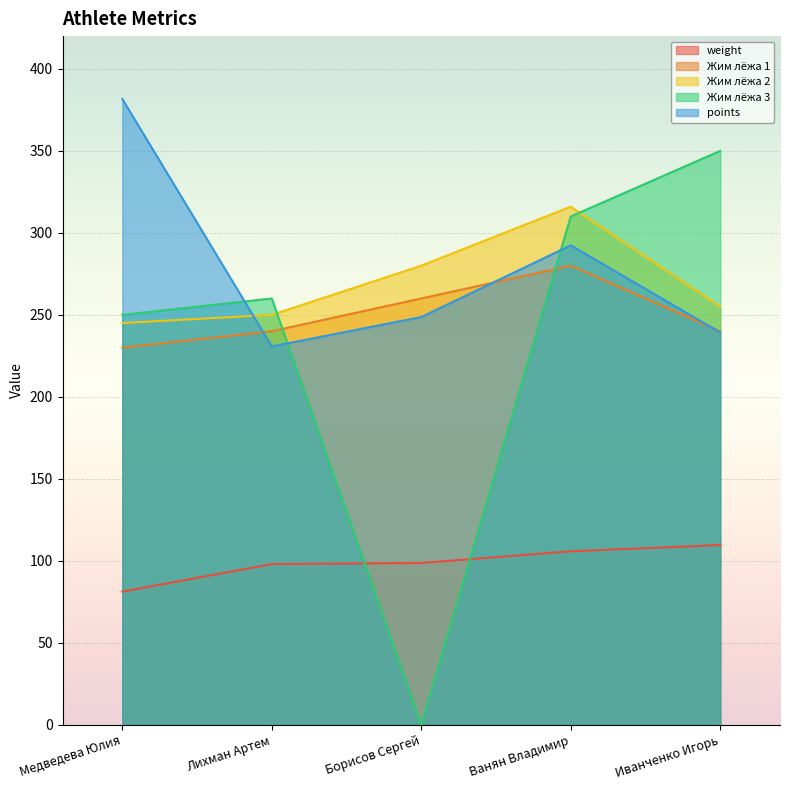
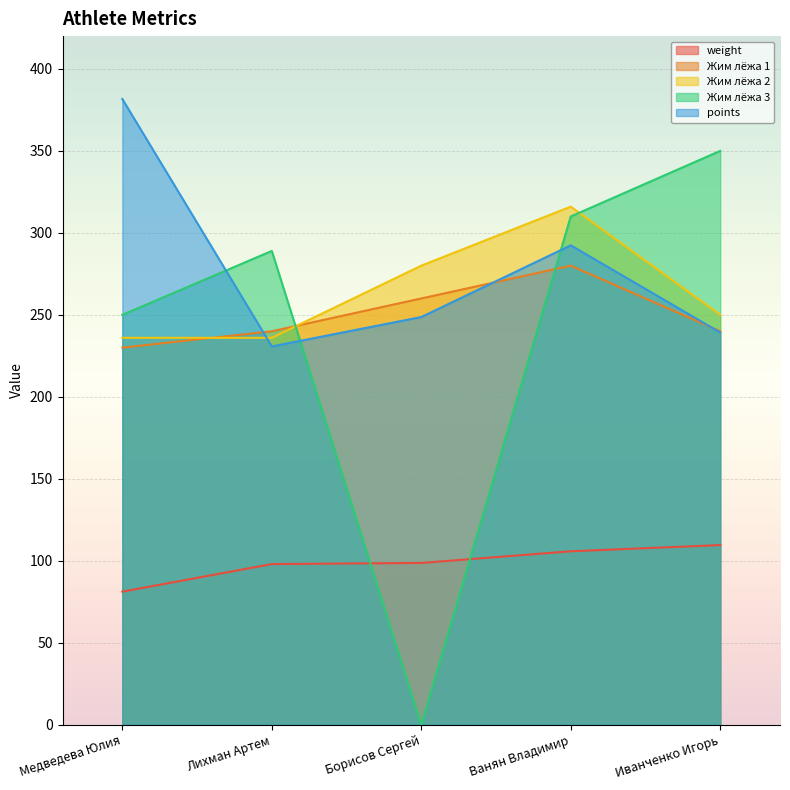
Жим лёжа 2, Медведева Юлия: 245 -> 236
Жим лёжа 2, Лихман Артем: 250 -> 236
Жим лёжа 3, Лихман Артем: 260 -> 289
Жим лёжа 2, Иванченко Игорь: 255 -> 250
